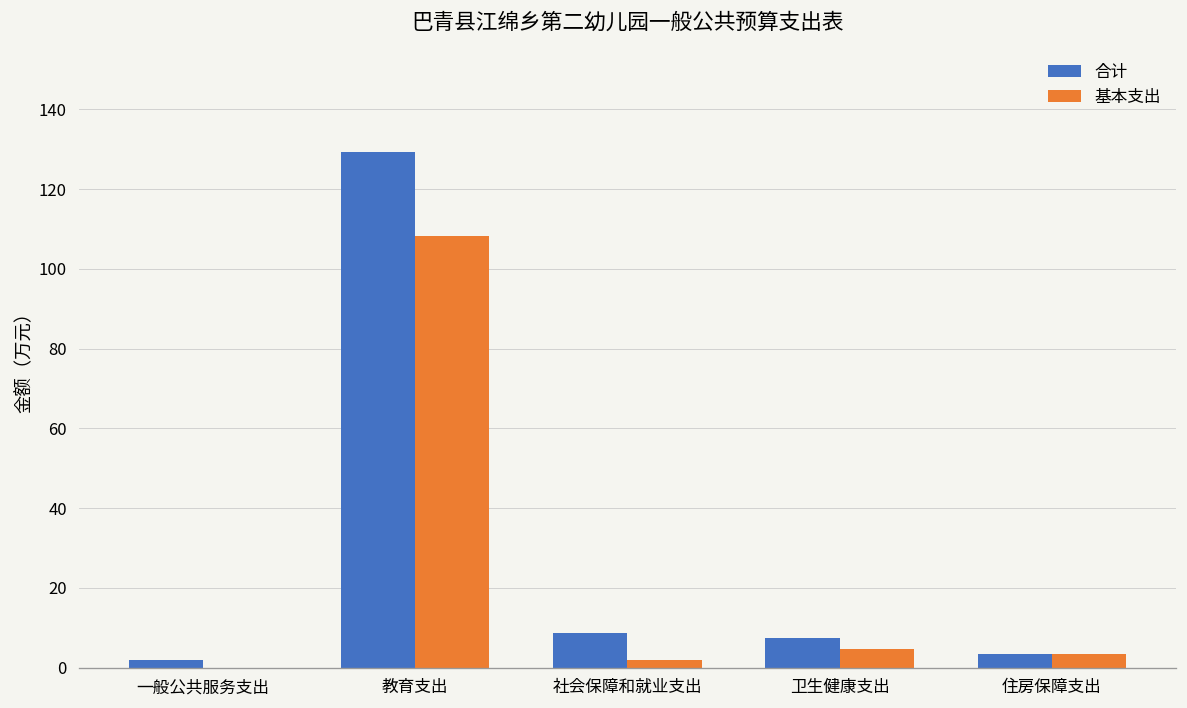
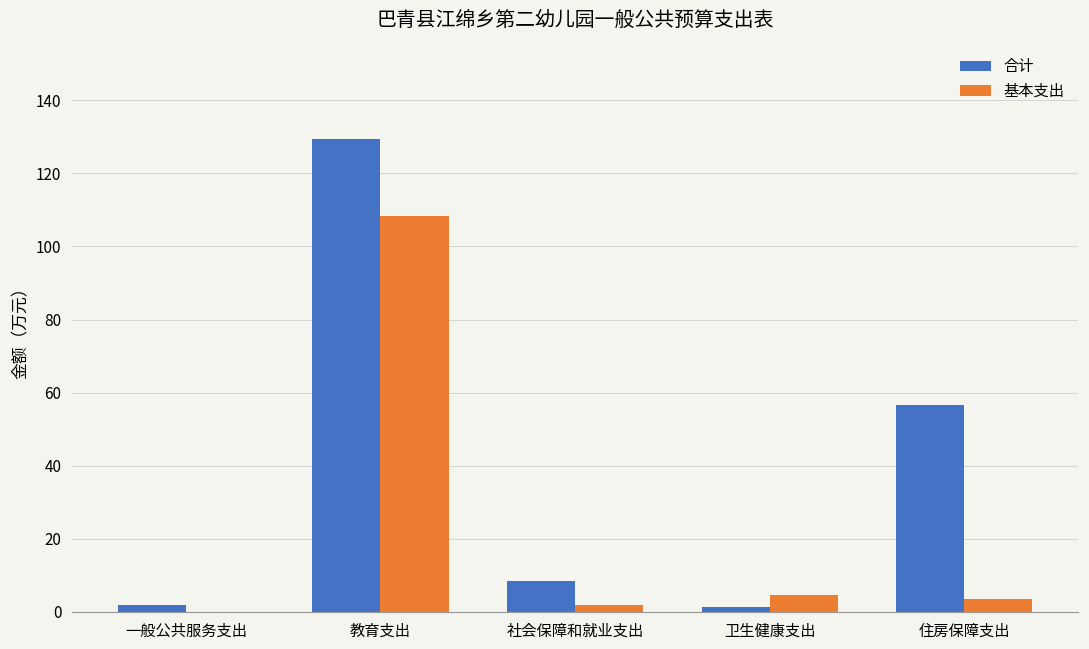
合计, 卫生健康支出: 7 -> 1
合计, 住房保障支出: 3 -> 57
